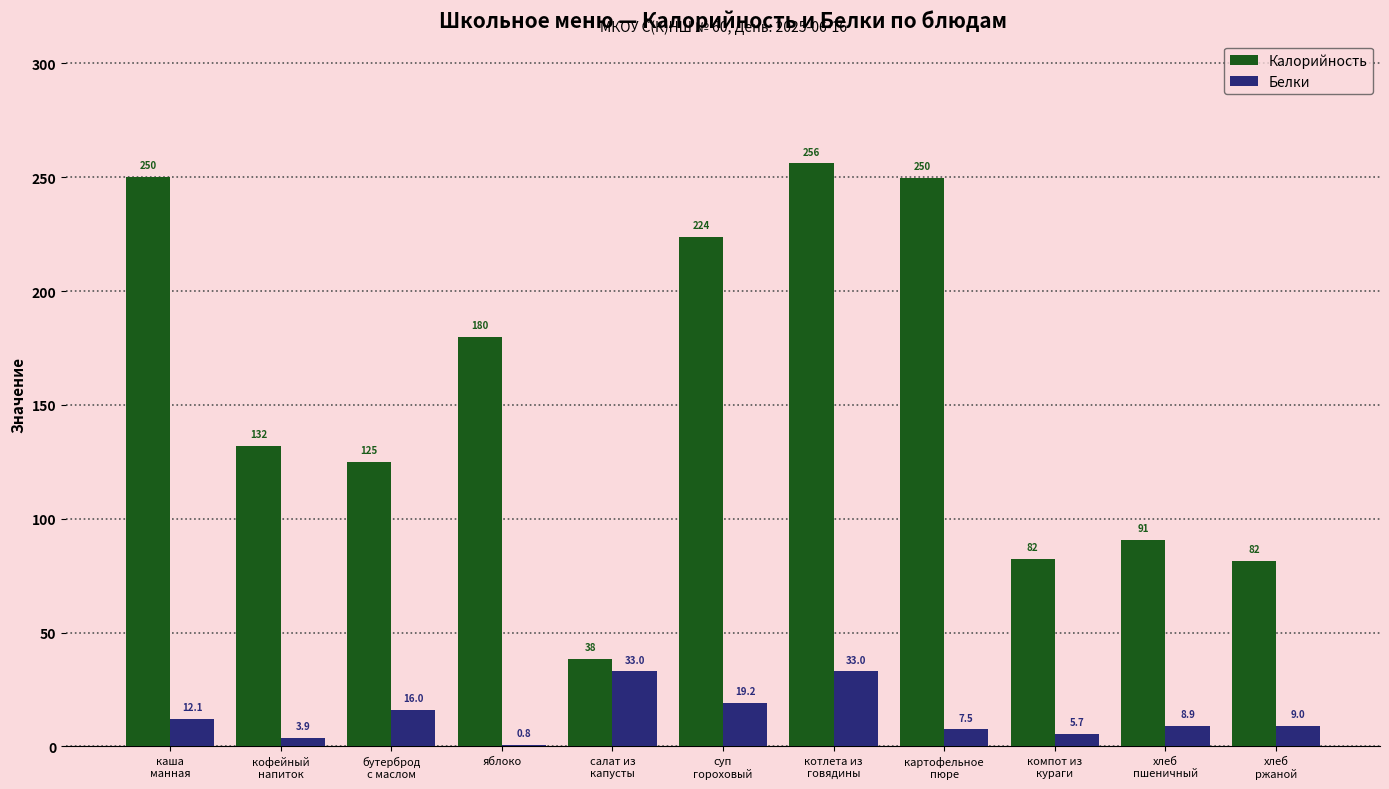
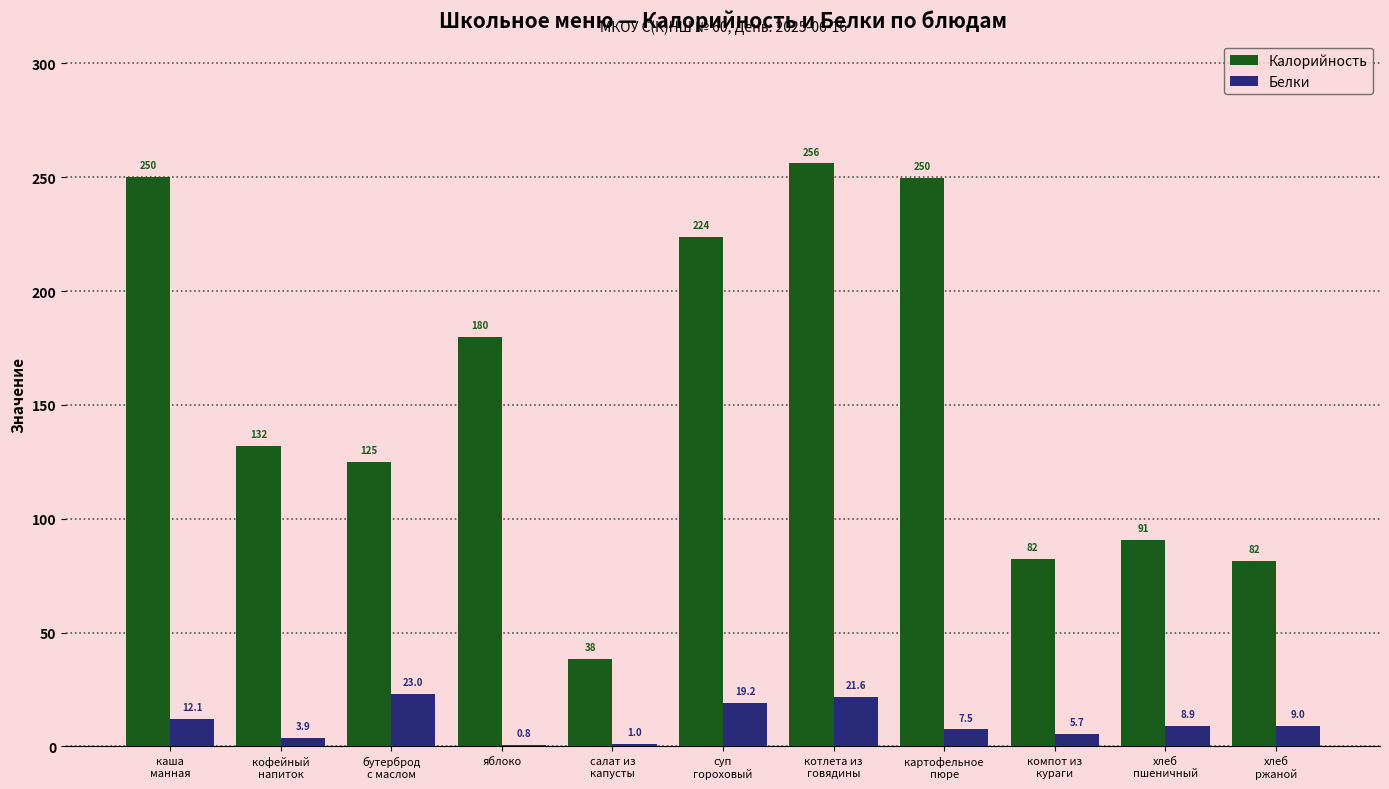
Белки, бутерброд с маслом: 16.0 -> 23.0
Белки, салат из капусты: 33.0 -> 1.0
Белки, котлета из говядины: 33.0 -> 21.6
